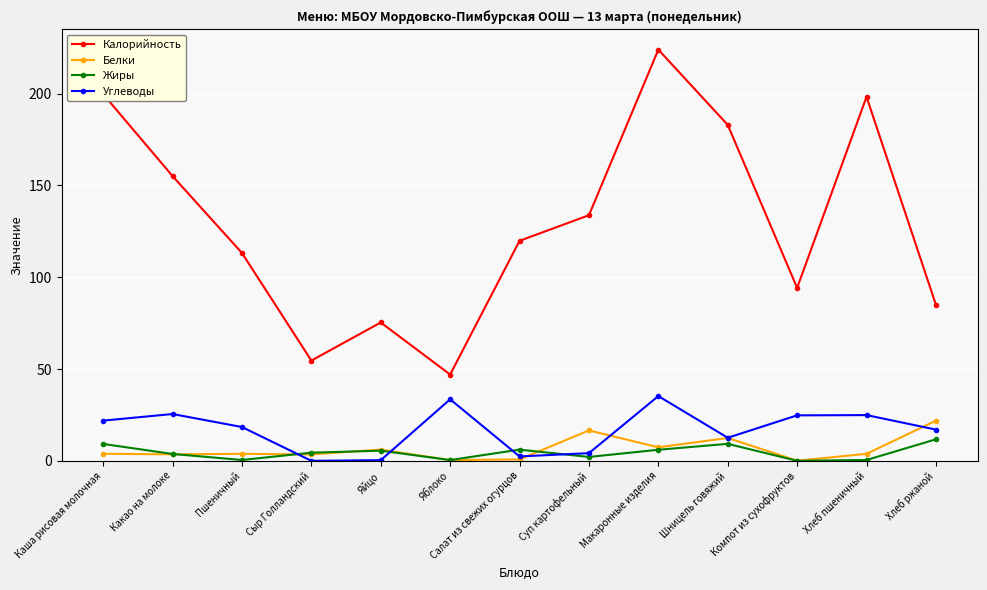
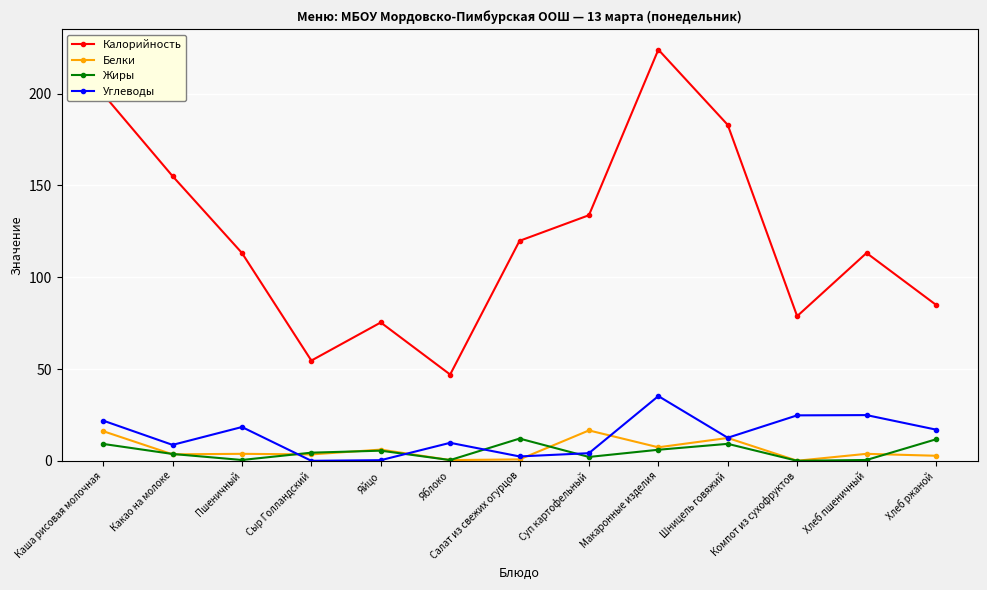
Белки, Каша рисовая молочная: 4 -> 16
Углеводы, Какао на молоке: 25 -> 9
Углеводы, Яблоко: 34 -> 10
Жиры, Салат из свежих огурцов: 6 -> 12
Калорийность, Компот из сухофруктов: 94 -> 79
Калорийность, Хлеб пшеничный: 198 -> 113
Белки, Хлеб ржаной: 22 -> 3
